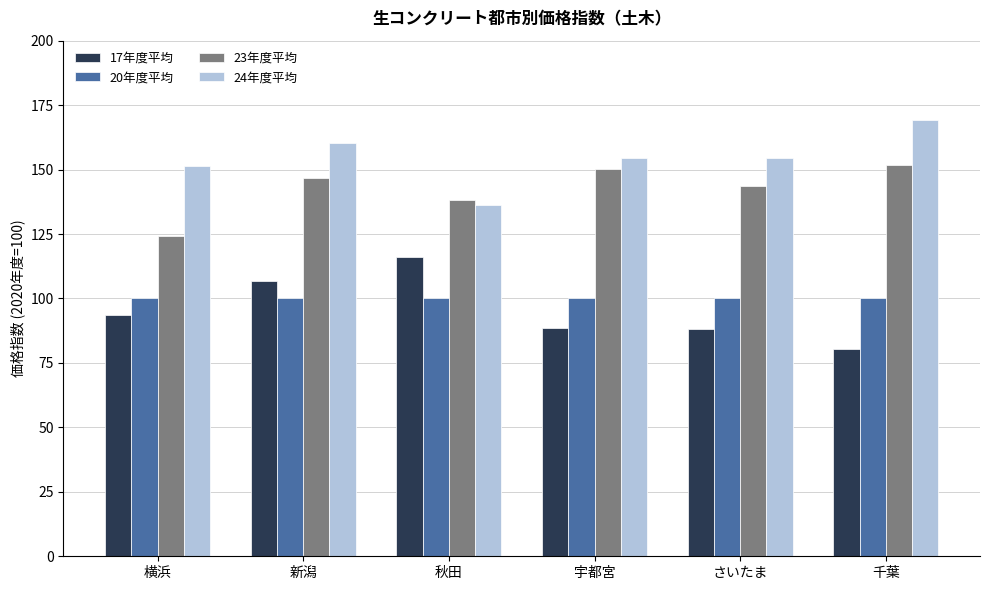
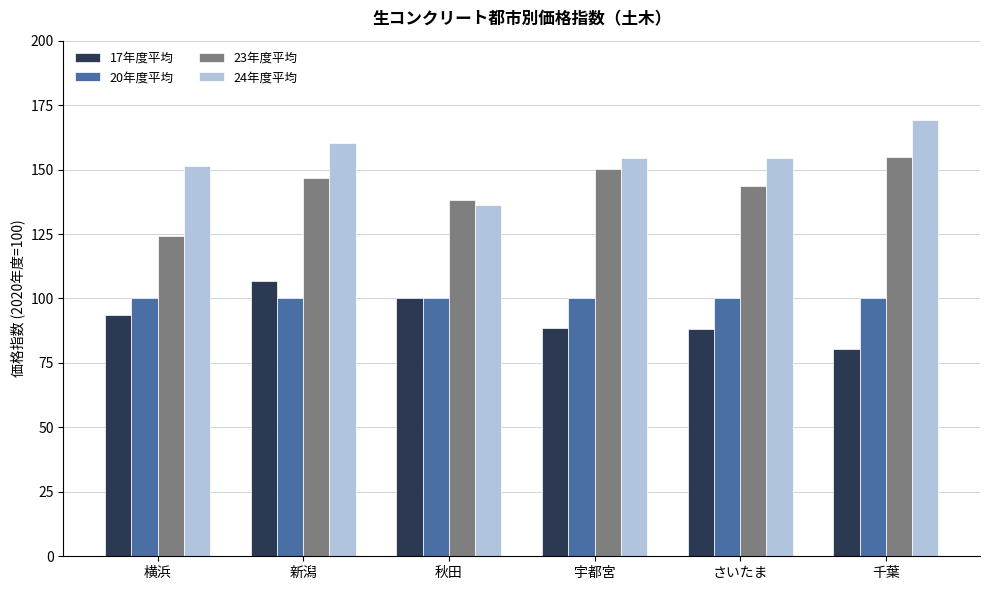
17年度平均, 秋田: 116 -> 100
23年度平均, 千葉: 152 -> 155
